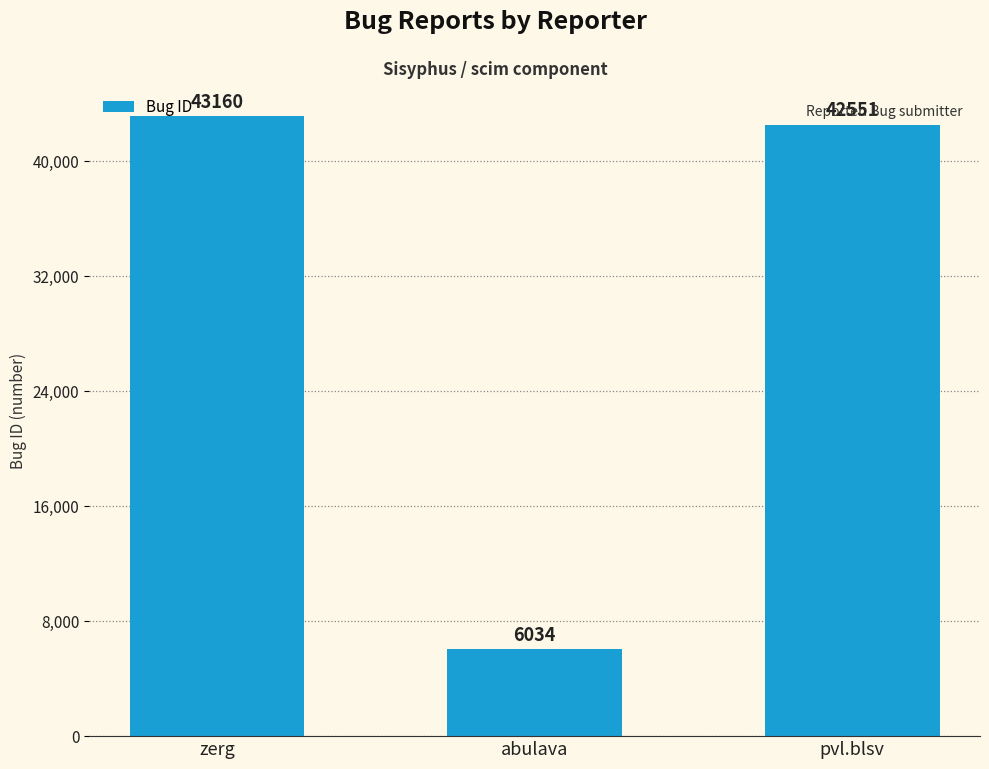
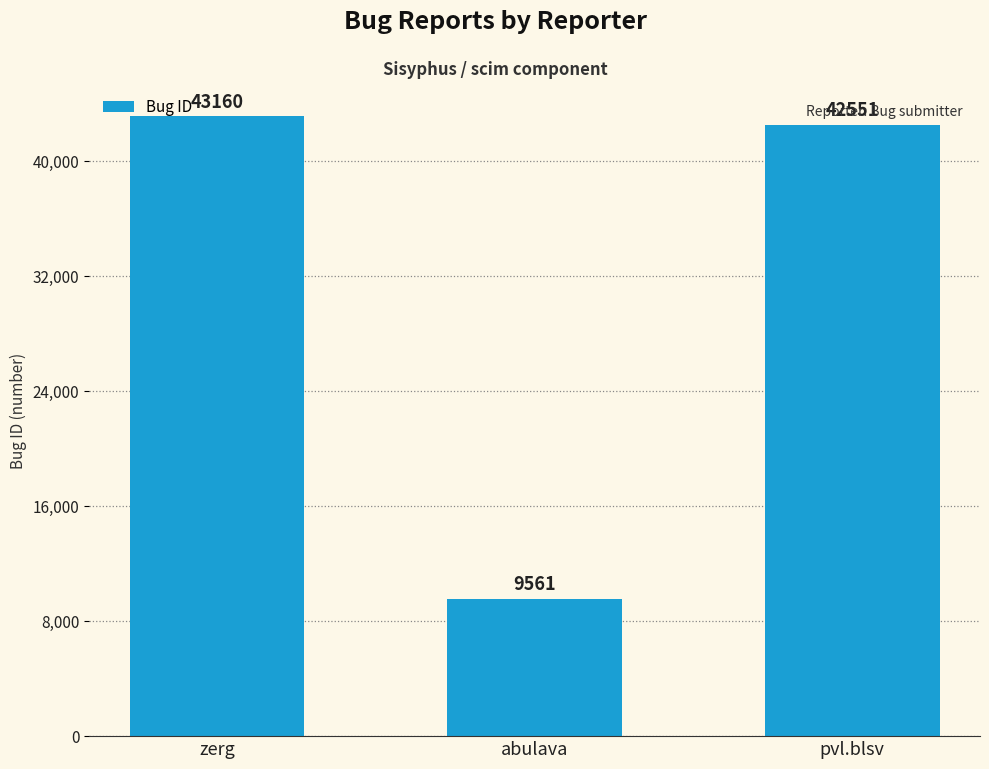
abulava: 6034 -> 9561
